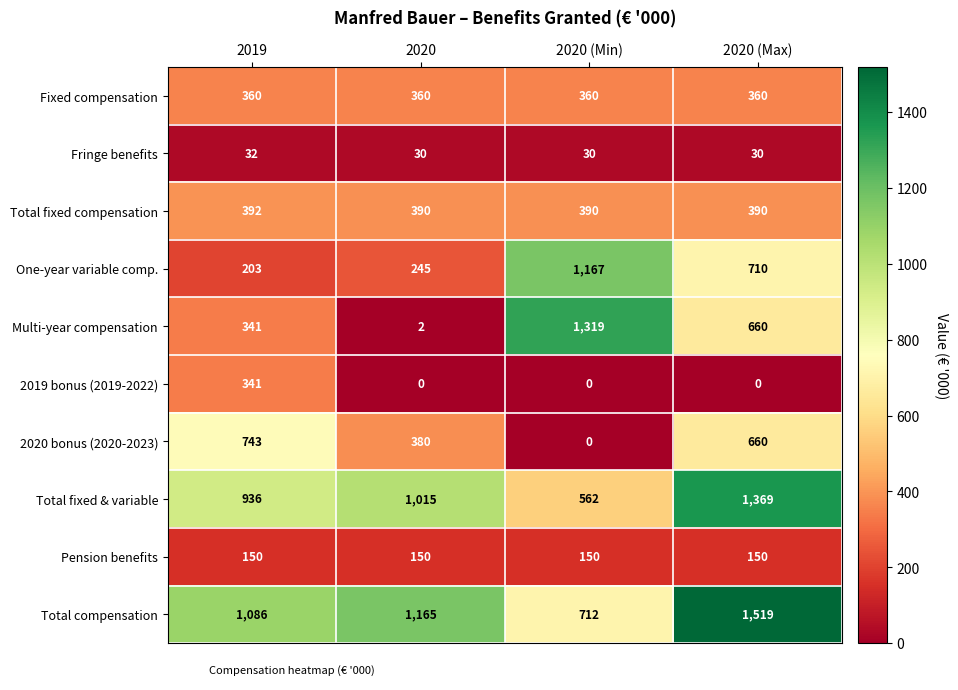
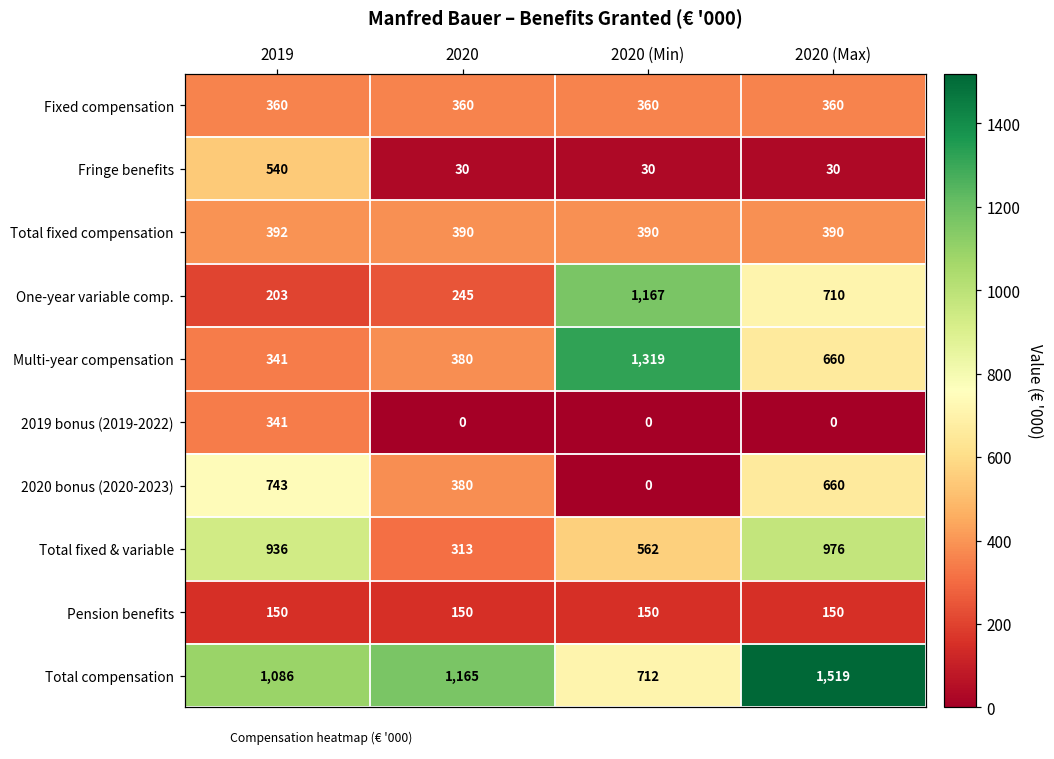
Fringe benefits, 2019: 32 -> 540
Multi-year compensation, 2020: 2 -> 380
Total fixed & variable, 2020: 1,015 -> 313
Total fixed & variable, 2020 (Max): 1,369 -> 976
